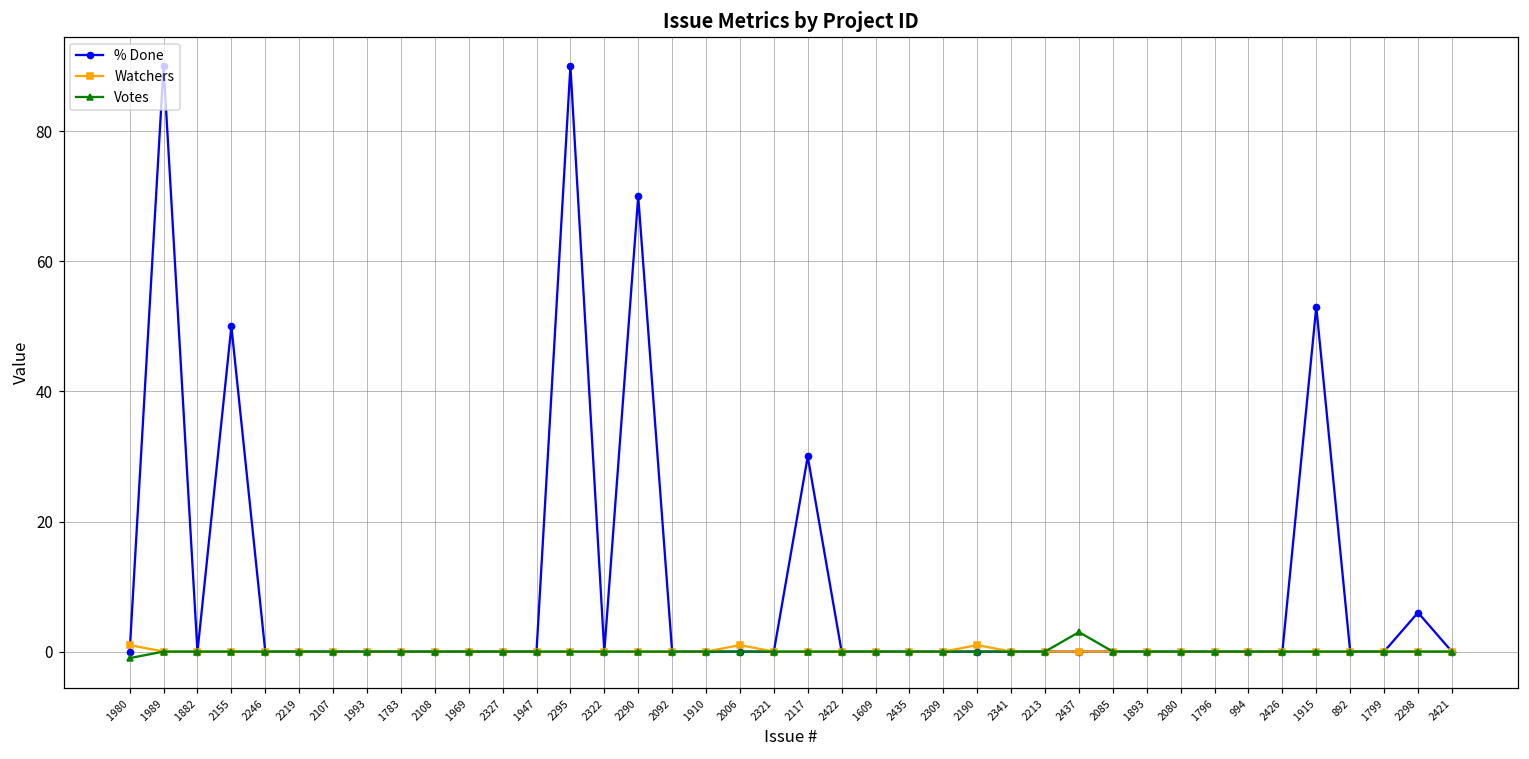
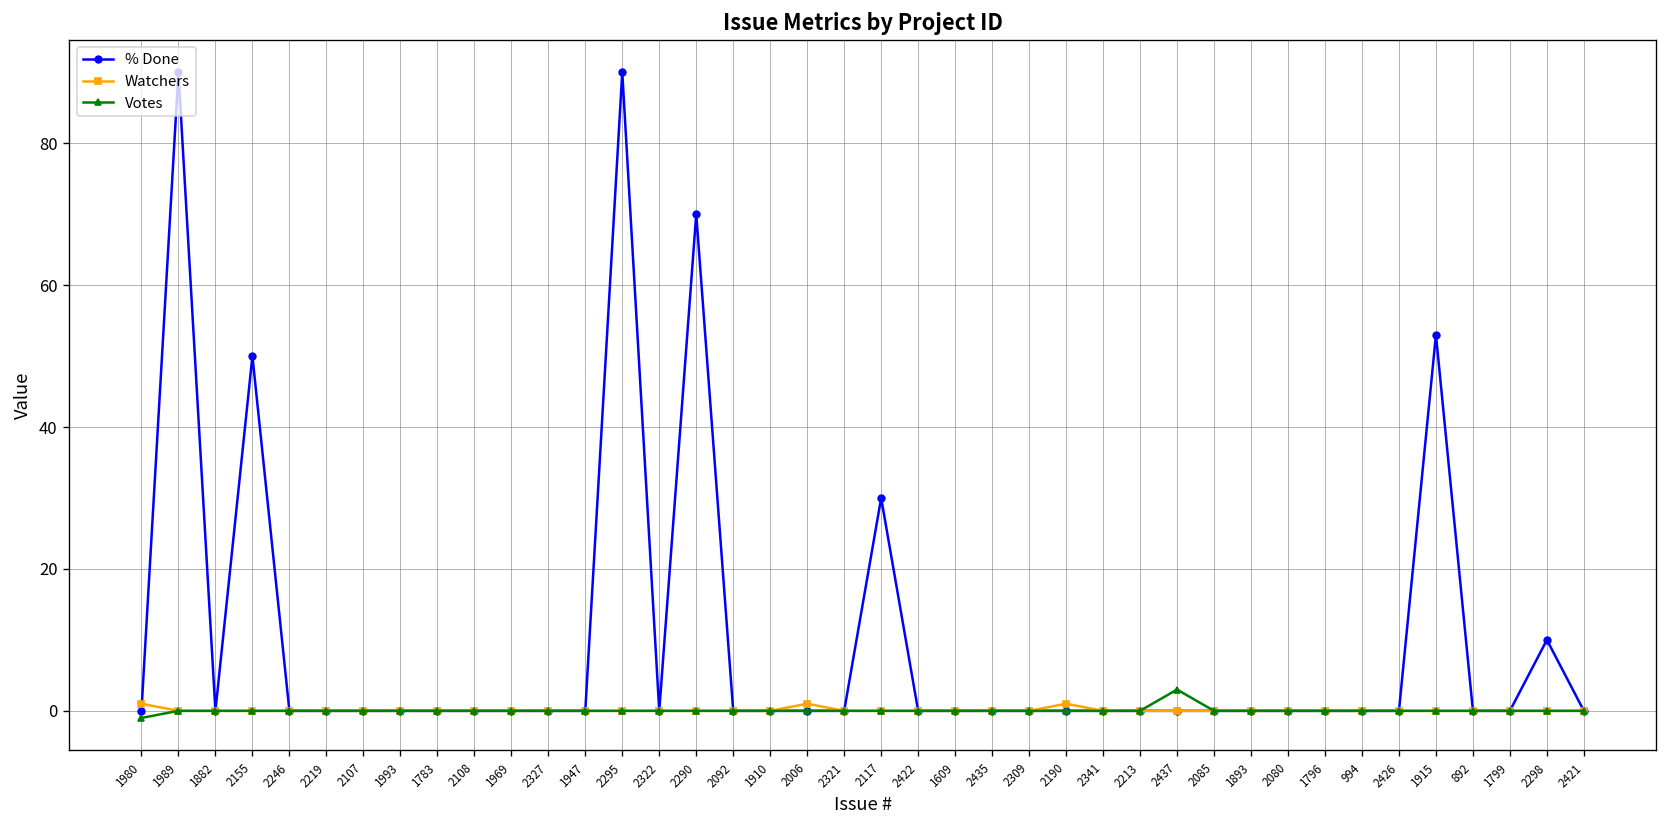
% Done, 2298: 6 -> 10
